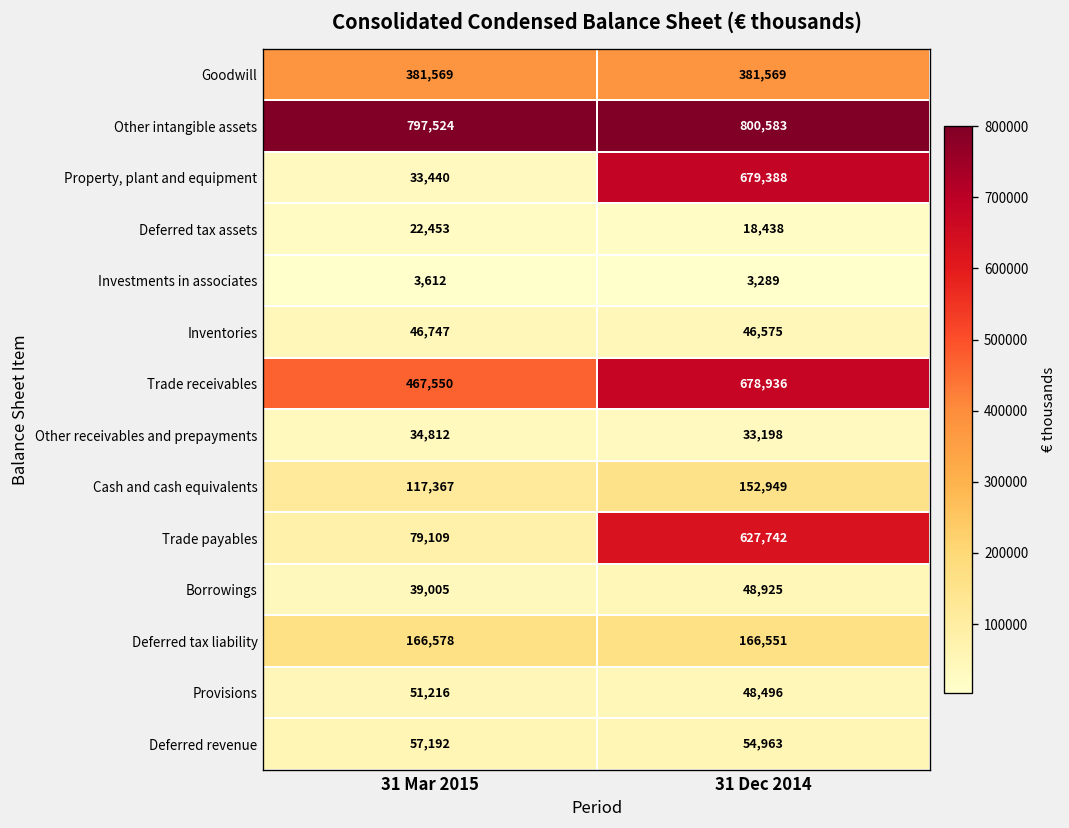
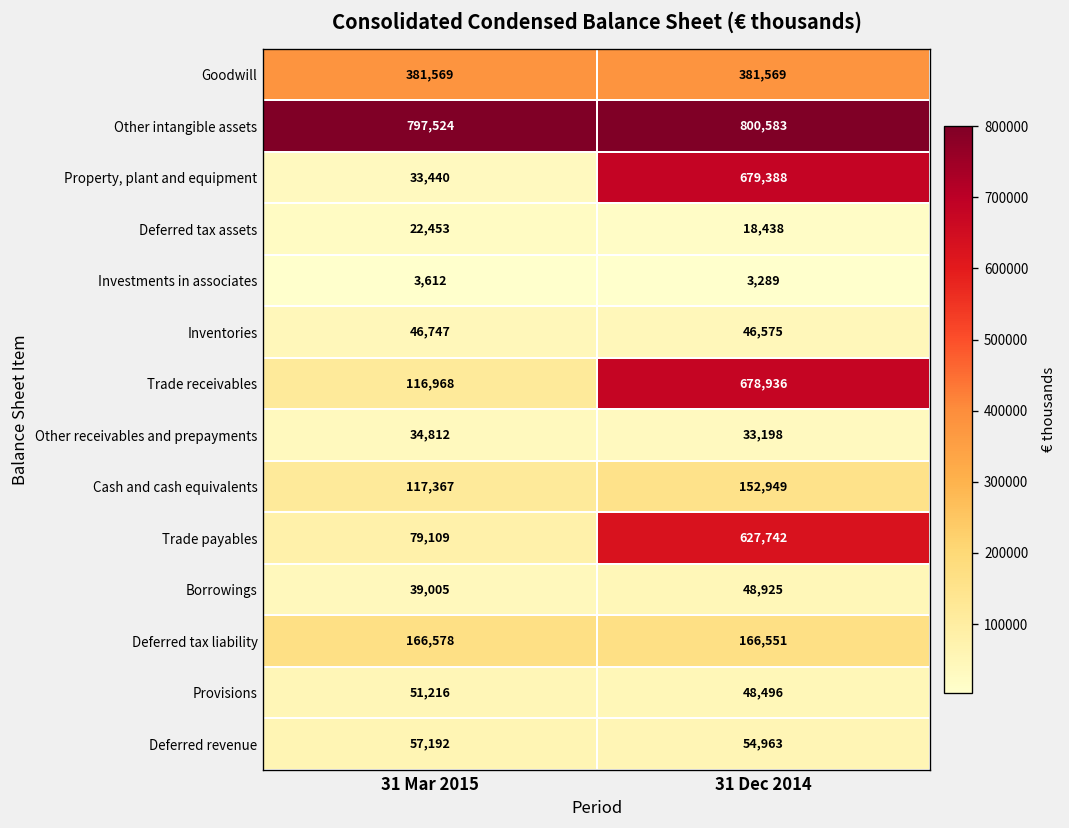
Trade receivables, 31 Mar 2015: 467,550 -> 116,968
